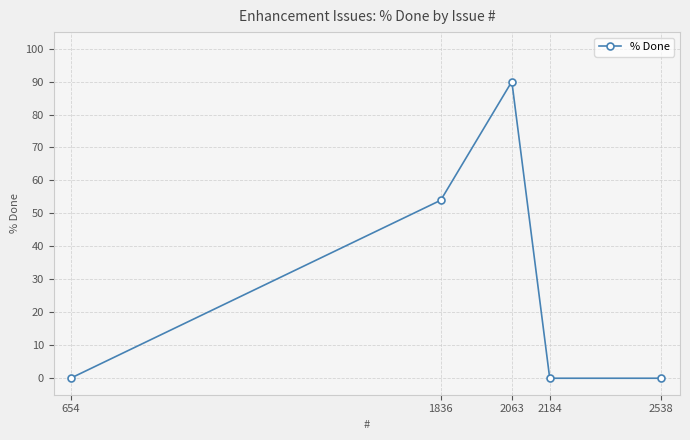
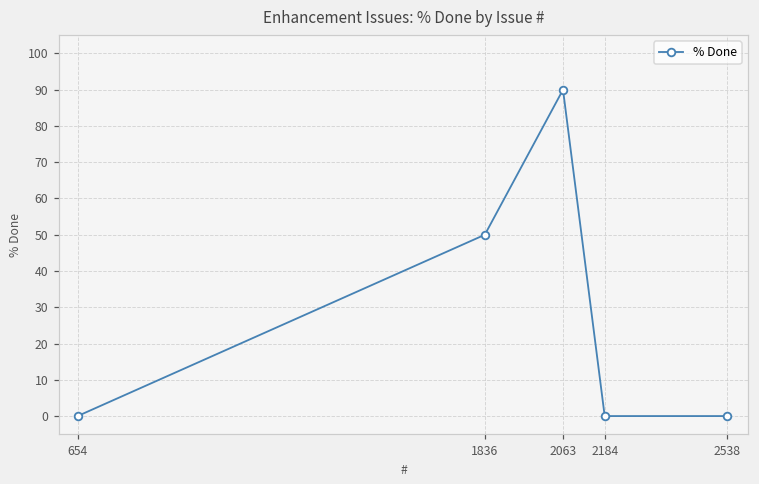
1836: 54 -> 50
